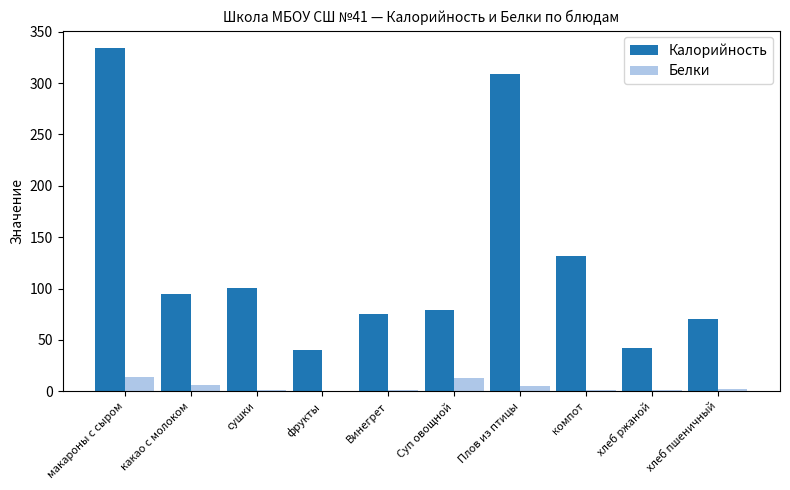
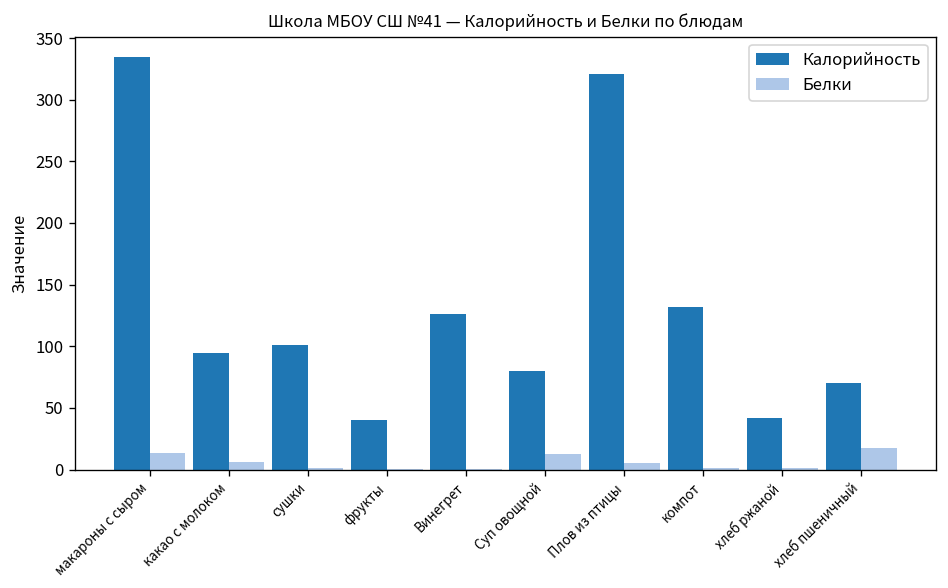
Калорийность, Винегрет: 75 -> 126
Калорийность, Плов из птицы: 309 -> 321
Белки, хлеб пшеничный: 2 -> 17
